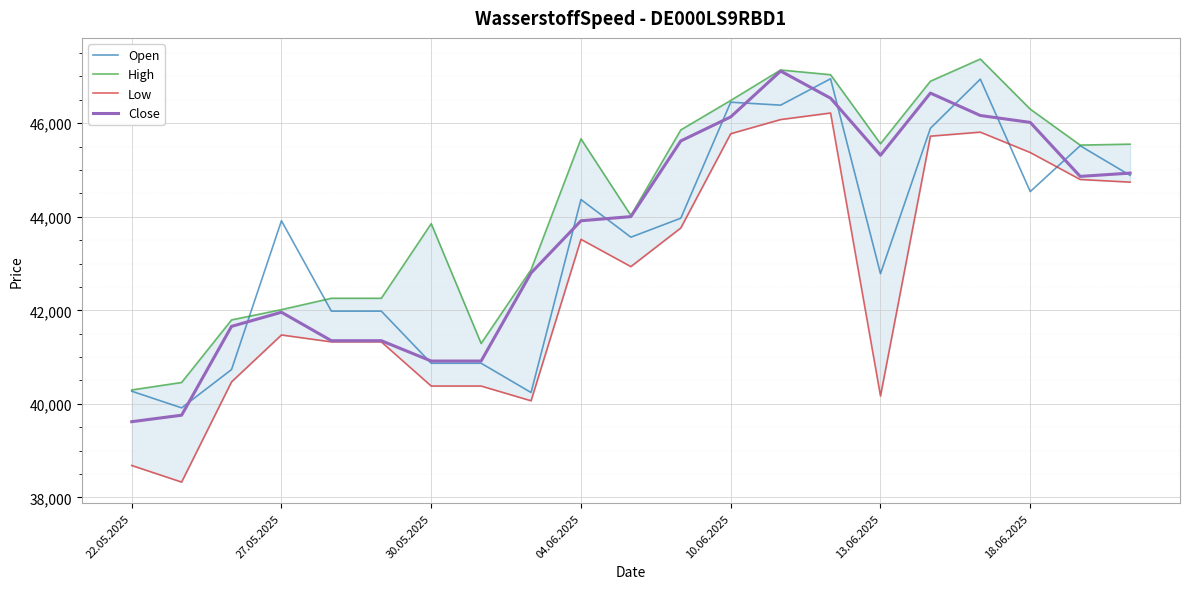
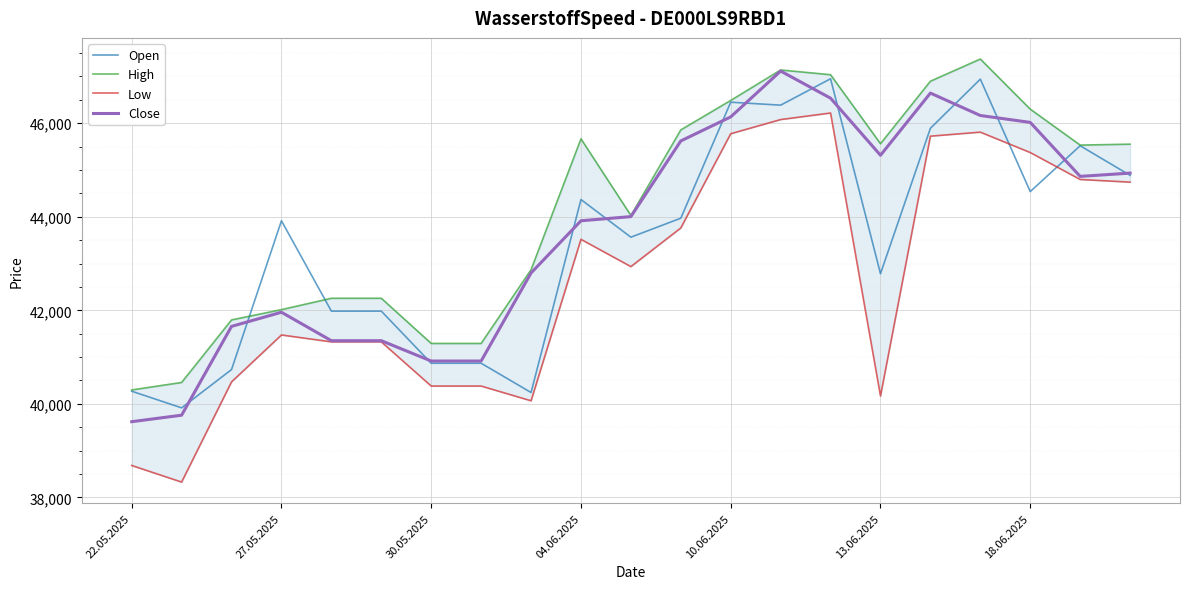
High, 30.05.2025: 43,900 -> 41,300
